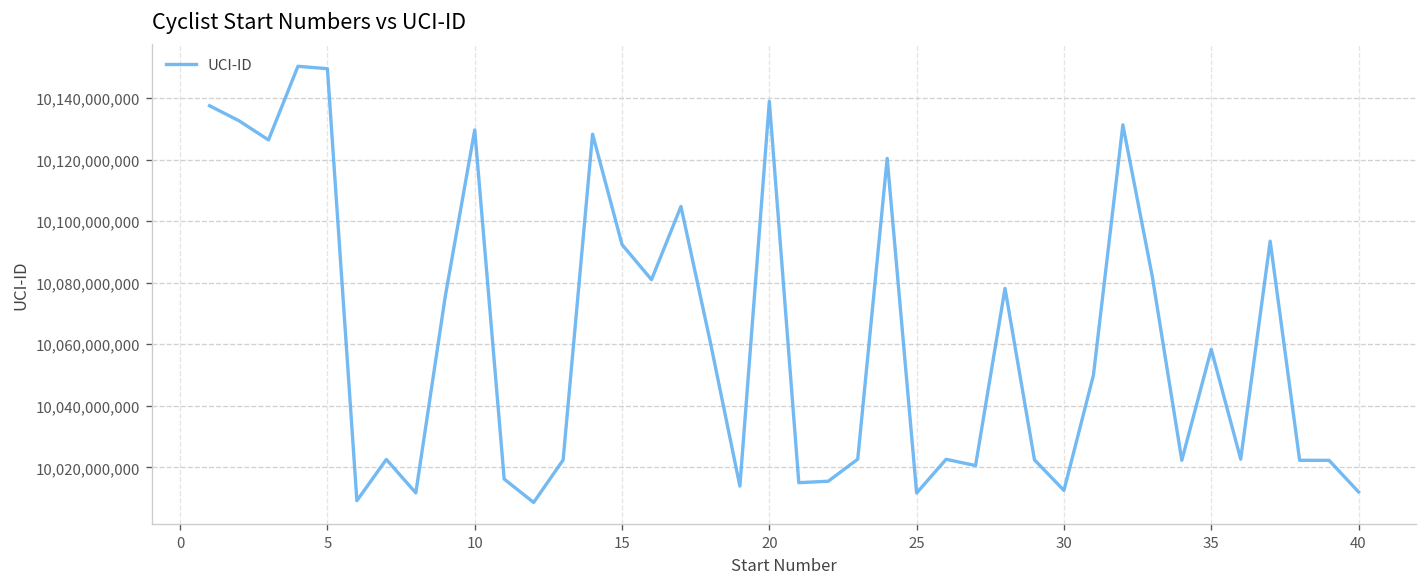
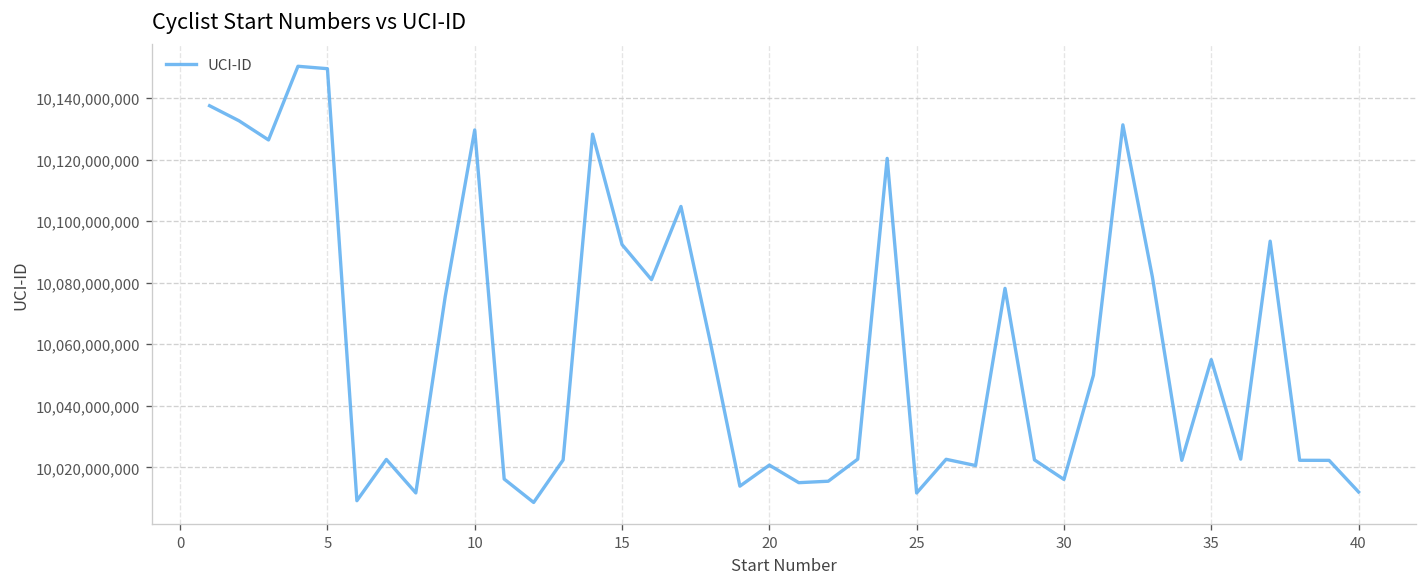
20: 10,139,000,000 -> 10,021,000,000
30: 10,013,000,000 -> 10,016,000,000
35: 10,058,000,000 -> 10,055,000,000
